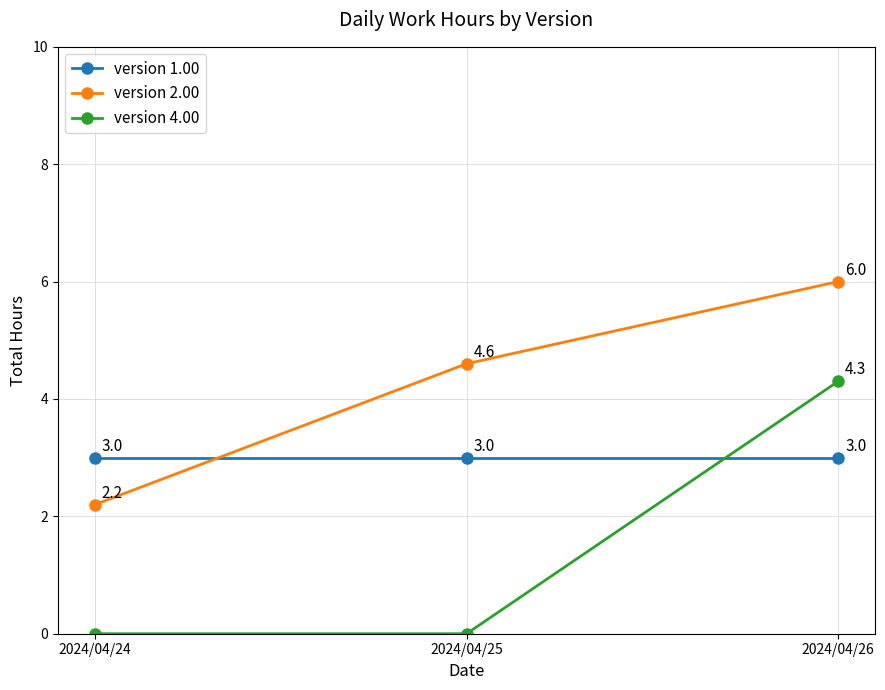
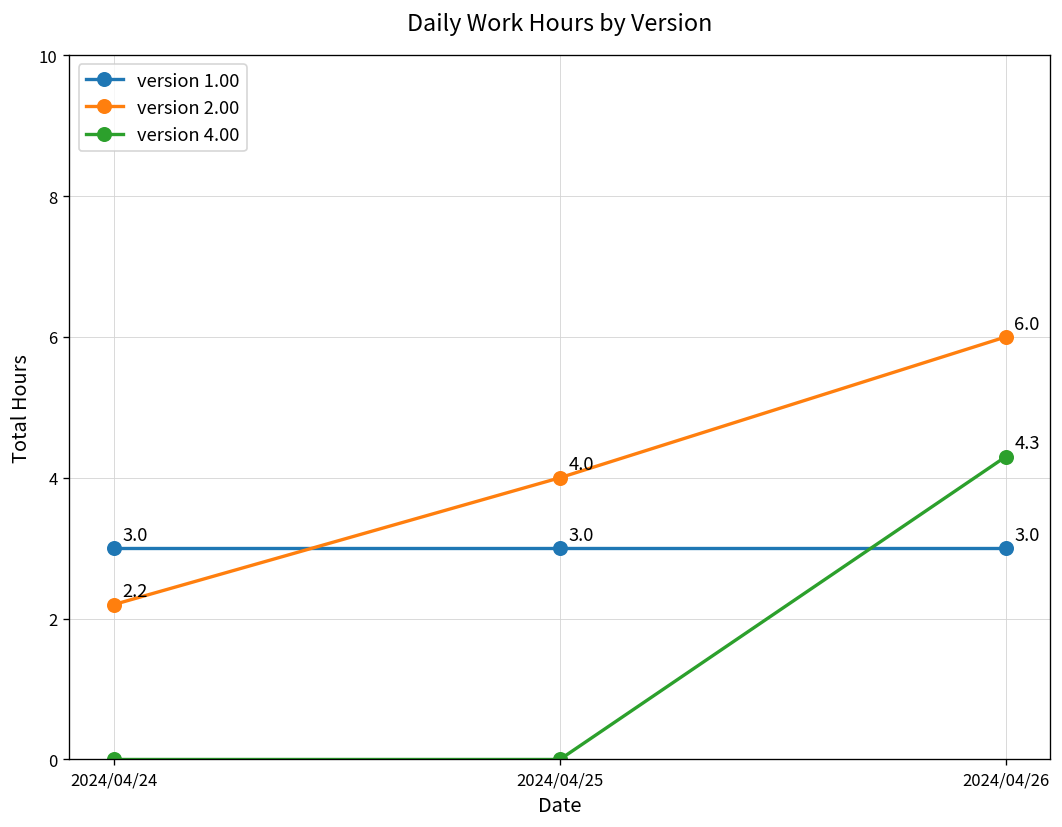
version 2.00, 2024/04/25: 4.6 -> 4.0
